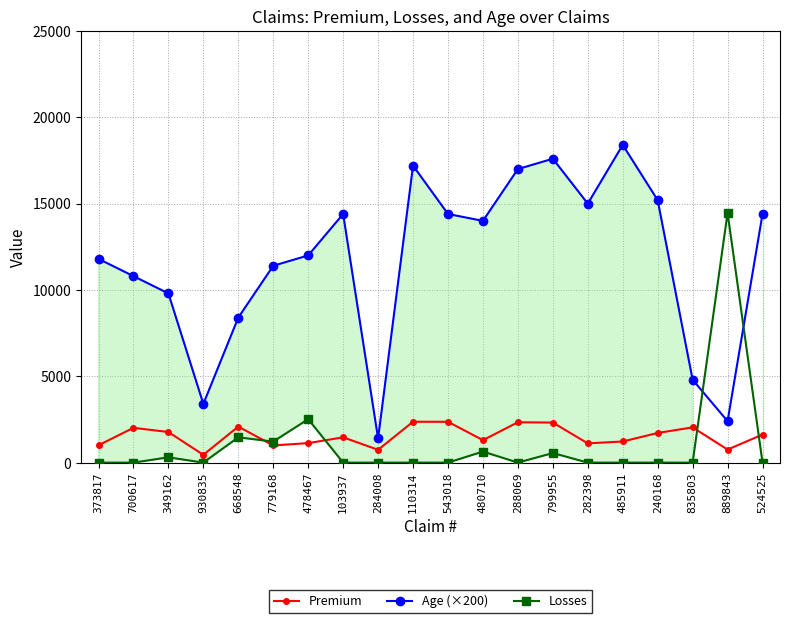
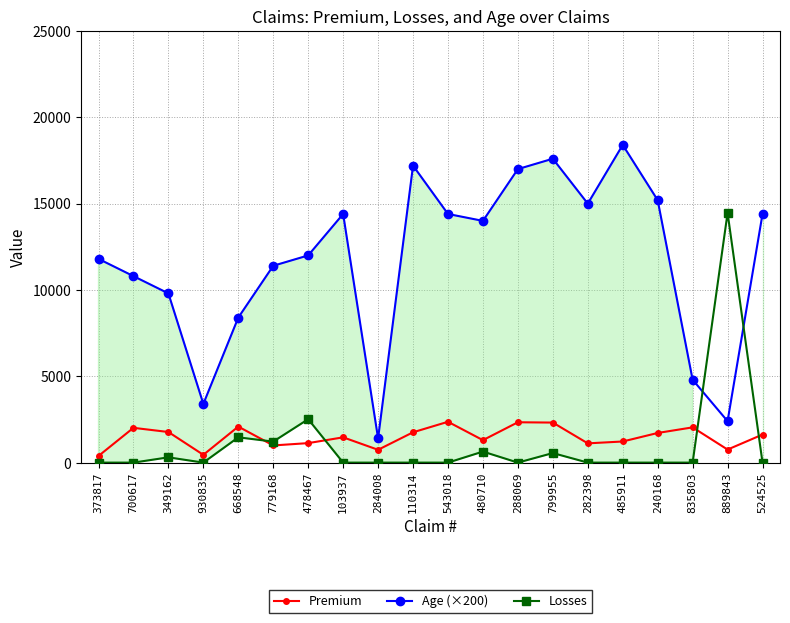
Premium, 373817: 1000 -> 400
Premium, 110314: 2400 -> 1800
